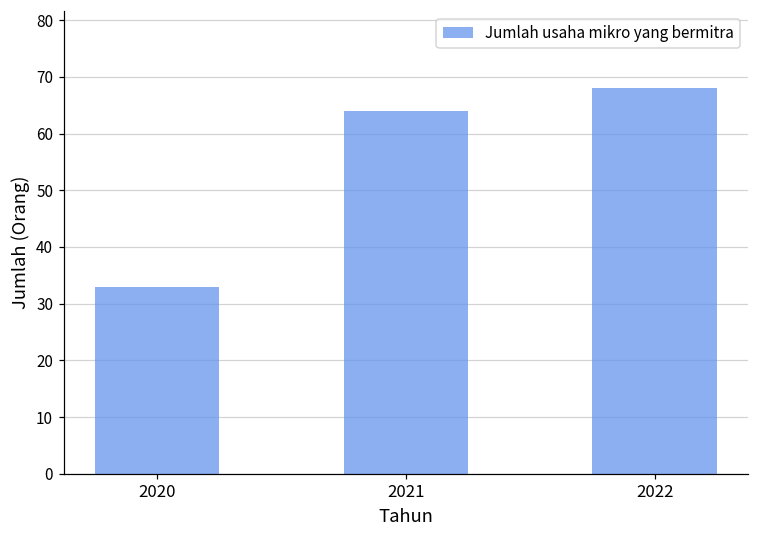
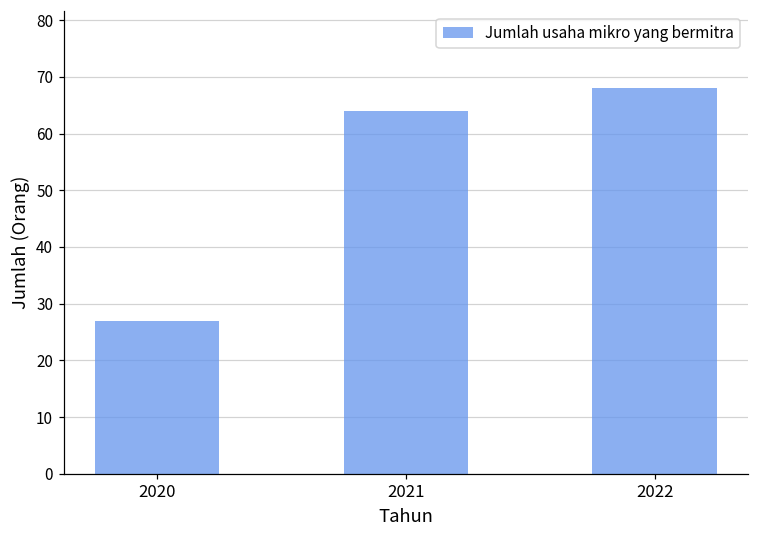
2020: 33 -> 27
